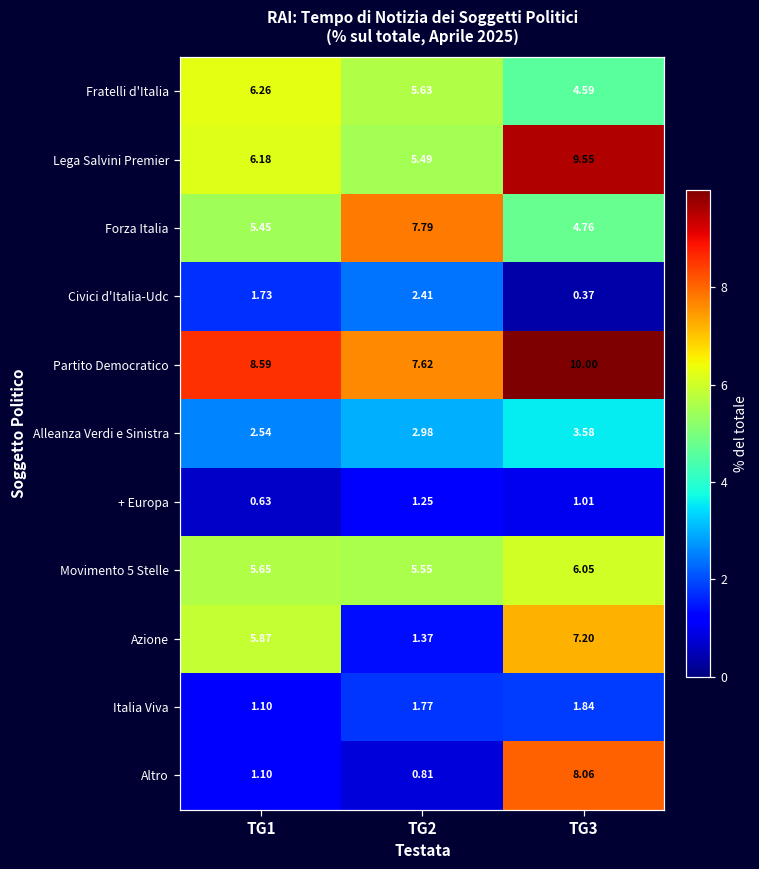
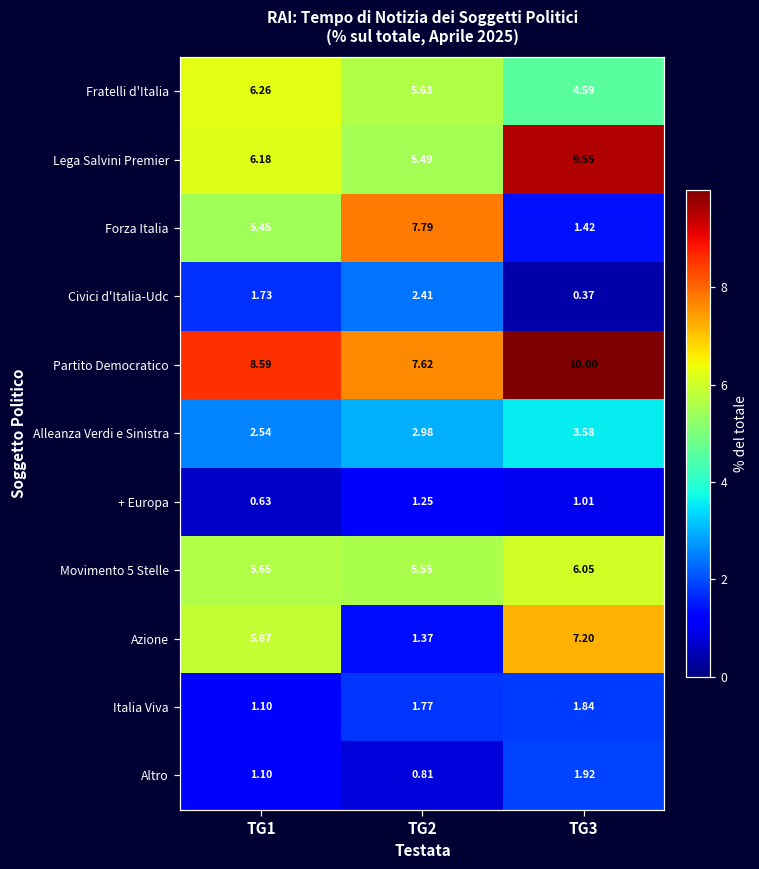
Forza Italia, TG3: 4.76 -> 1.42
Altro, TG3: 8.06 -> 1.92
